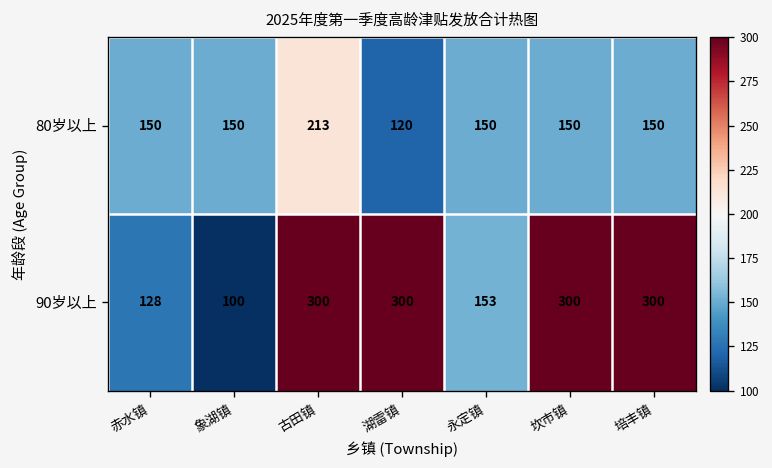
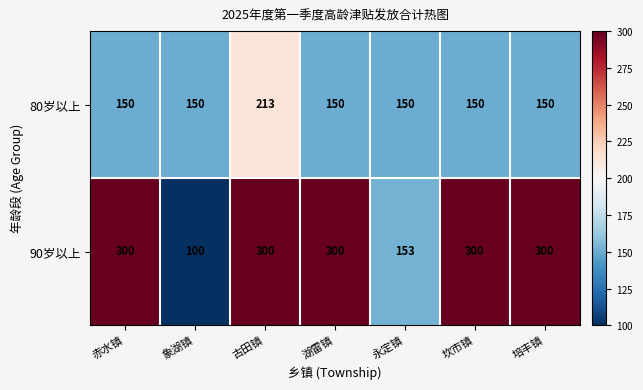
80岁以上, 湖雷镇: 120 -> 150
90岁以上, 赤水镇: 128 -> 300
